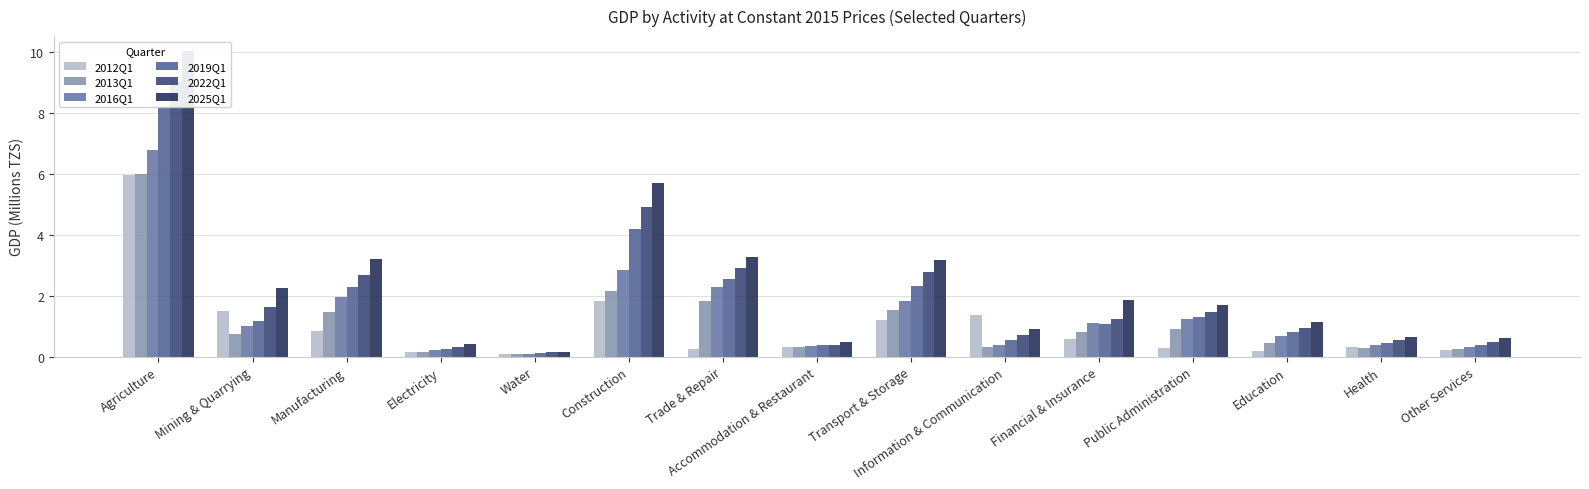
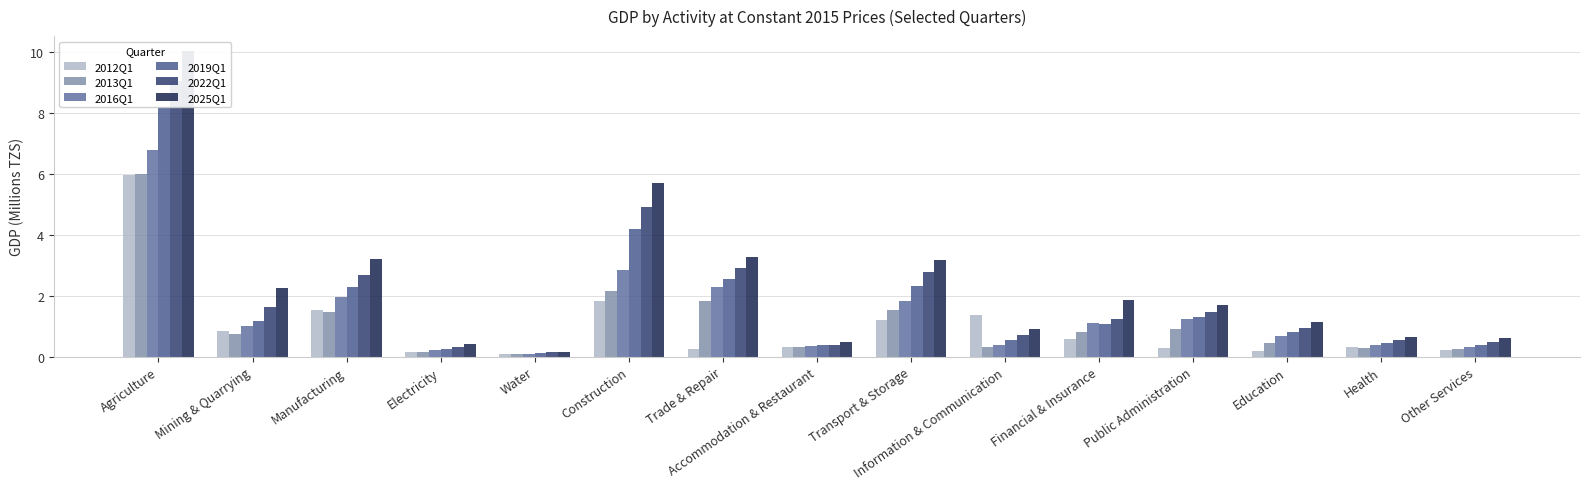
2012Q1, Mining & Quarrying: 1.5 -> 0.8
2012Q1, Manufacturing: 0.8 -> 1.5
